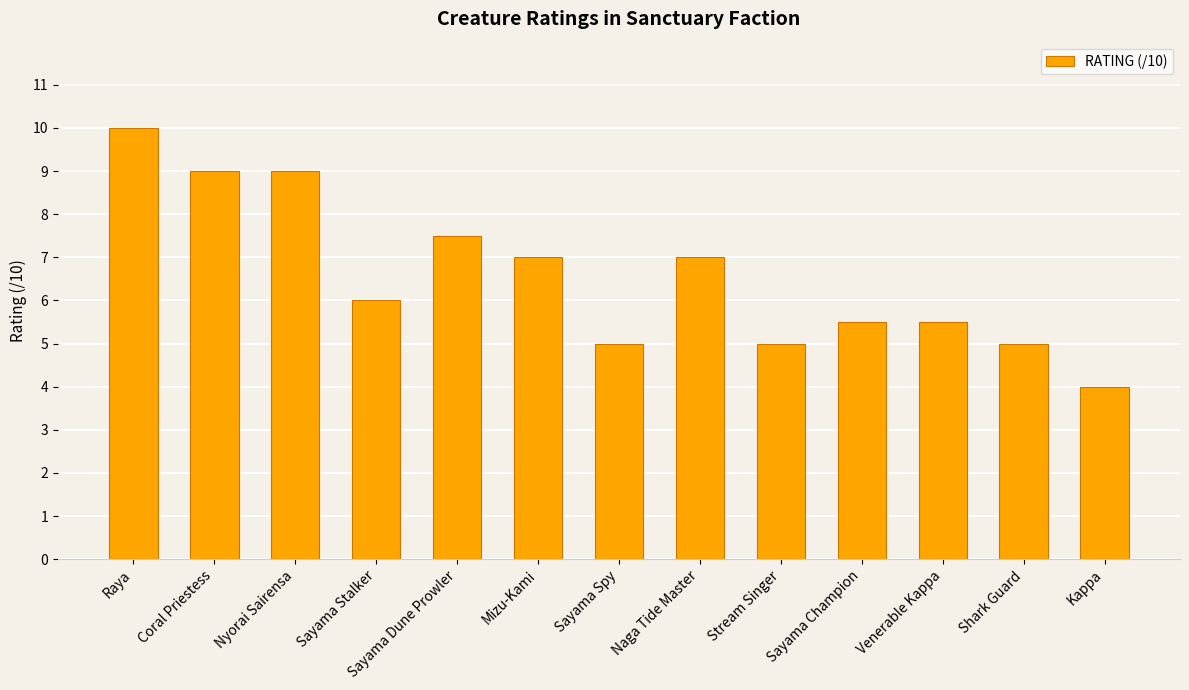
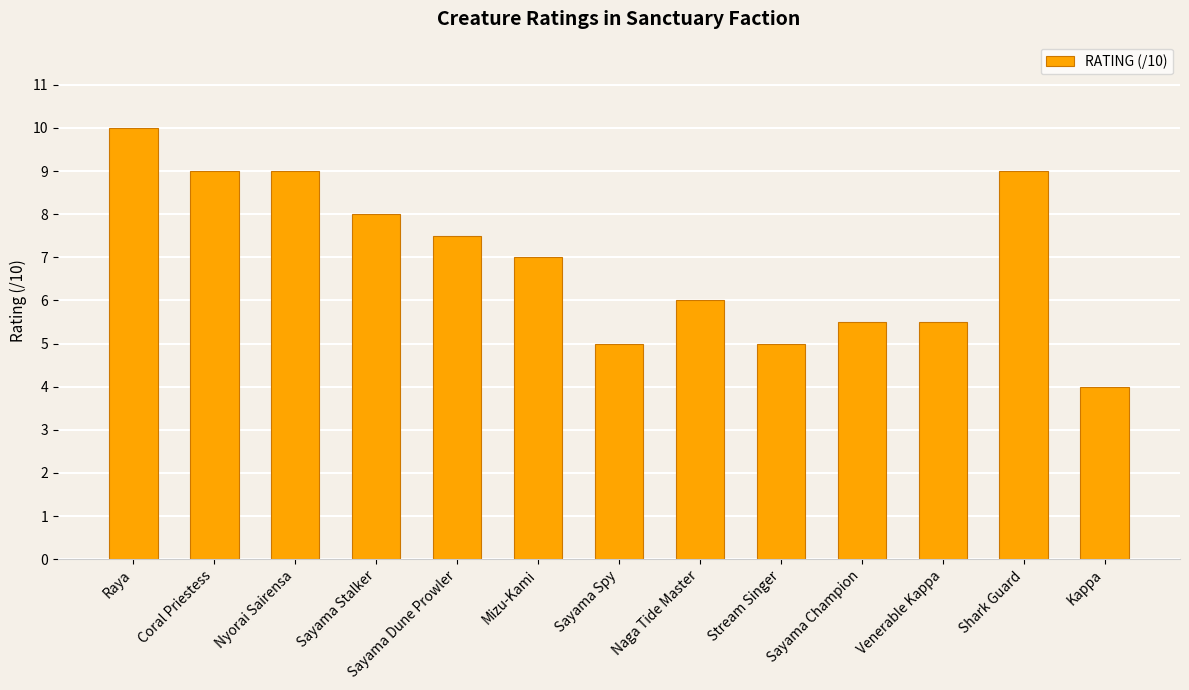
Sayama Stalker: 6 -> 8
Naga Tide Master: 7 -> 6
Shark Guard: 5 -> 9
